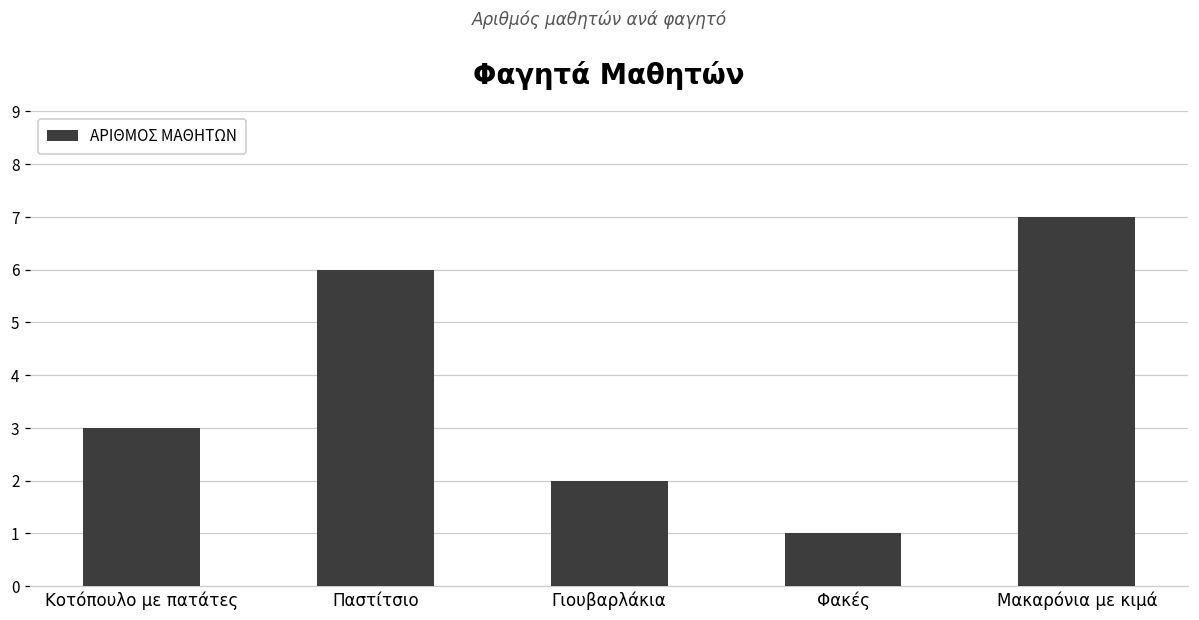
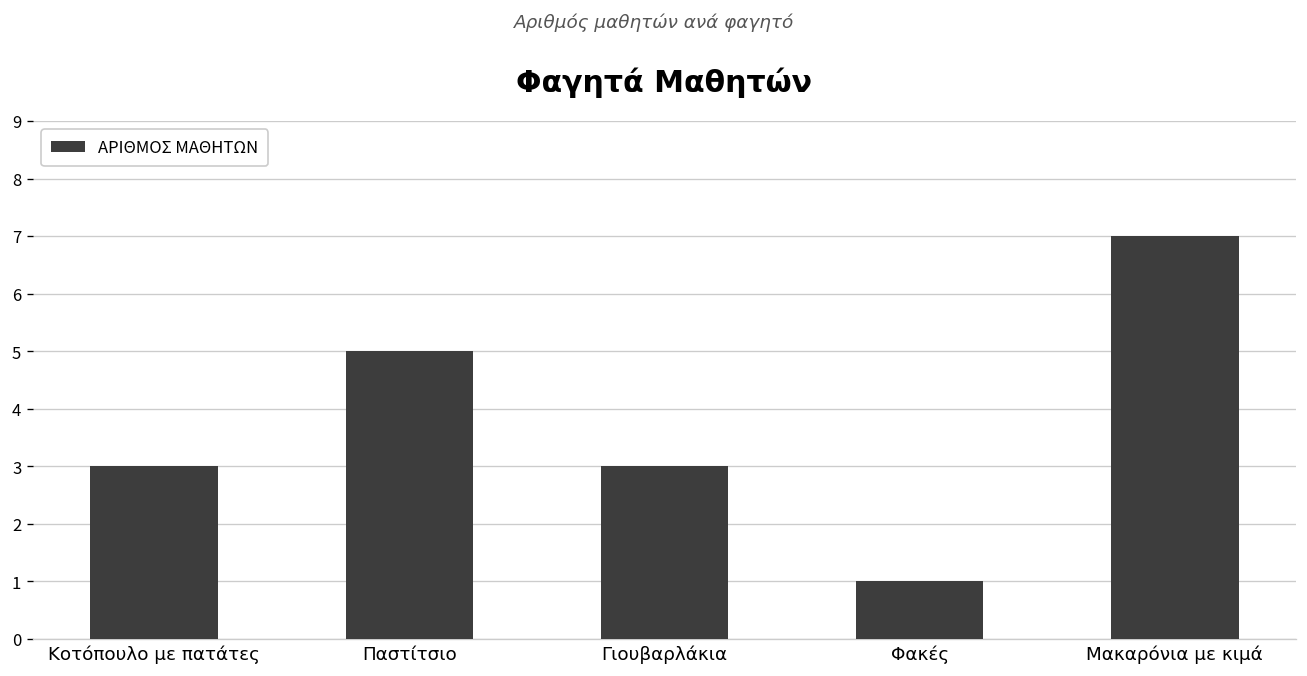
Παστίτσιο: 6 -> 5
Γιουβαρλάκια: 2 -> 3
